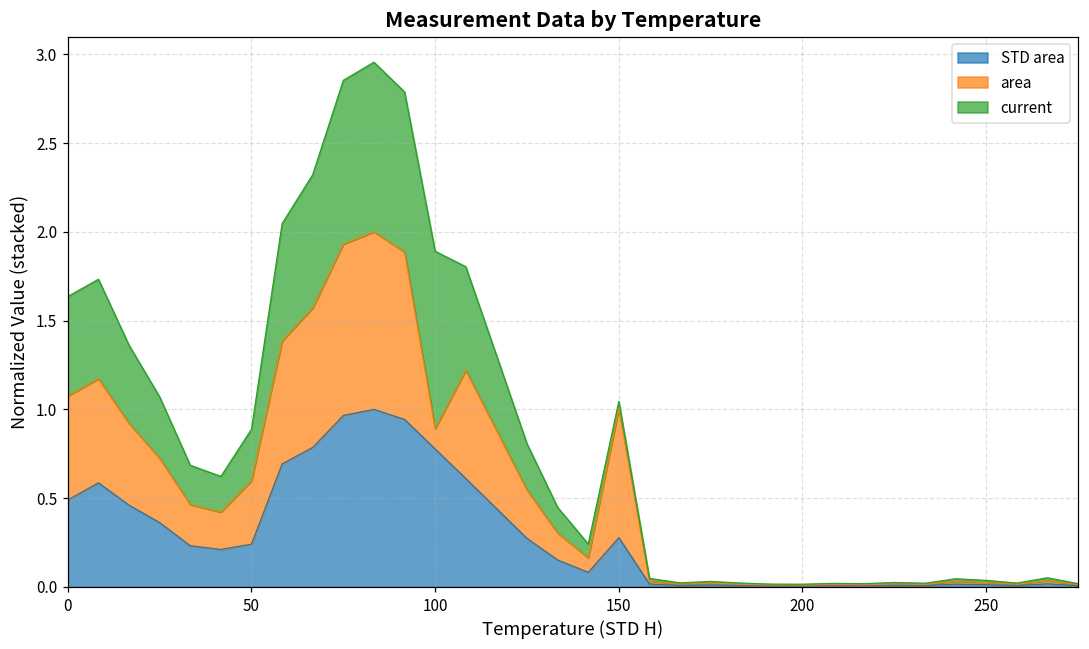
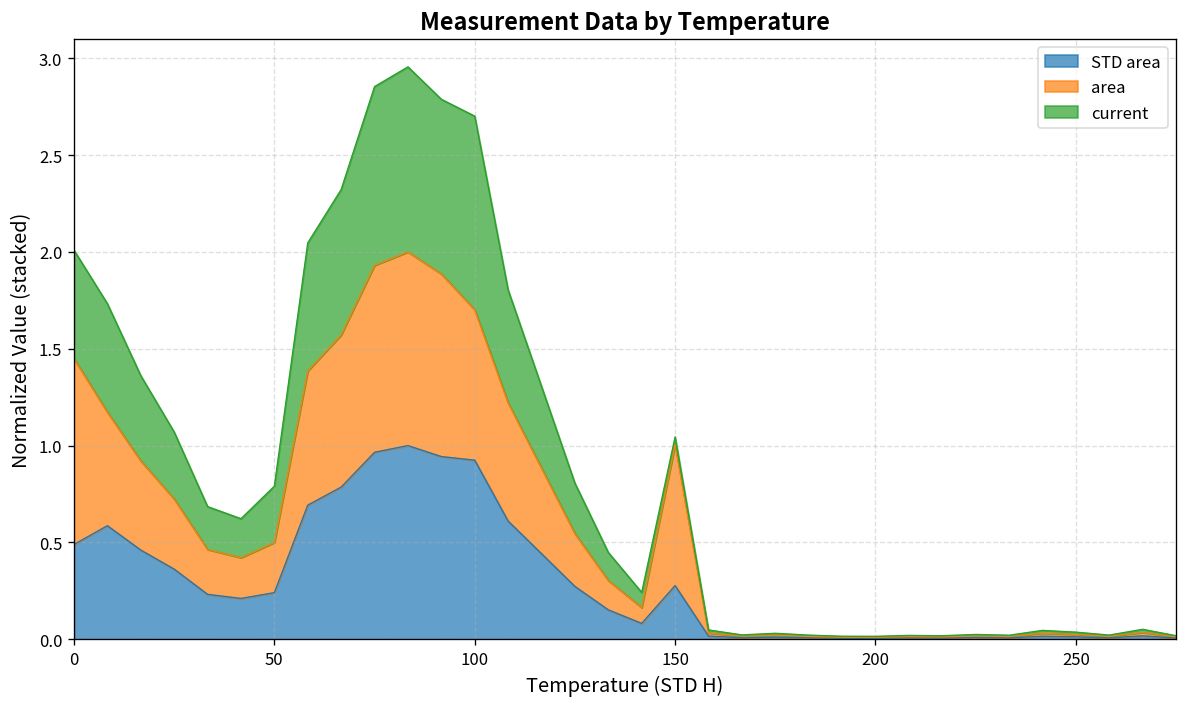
area, 0: 0.59 -> 0.96
area, 50: 0.36 -> 0.26
STD area, 100: 0.78 -> 0.92
area, 100: 0.11 -> 0.78
